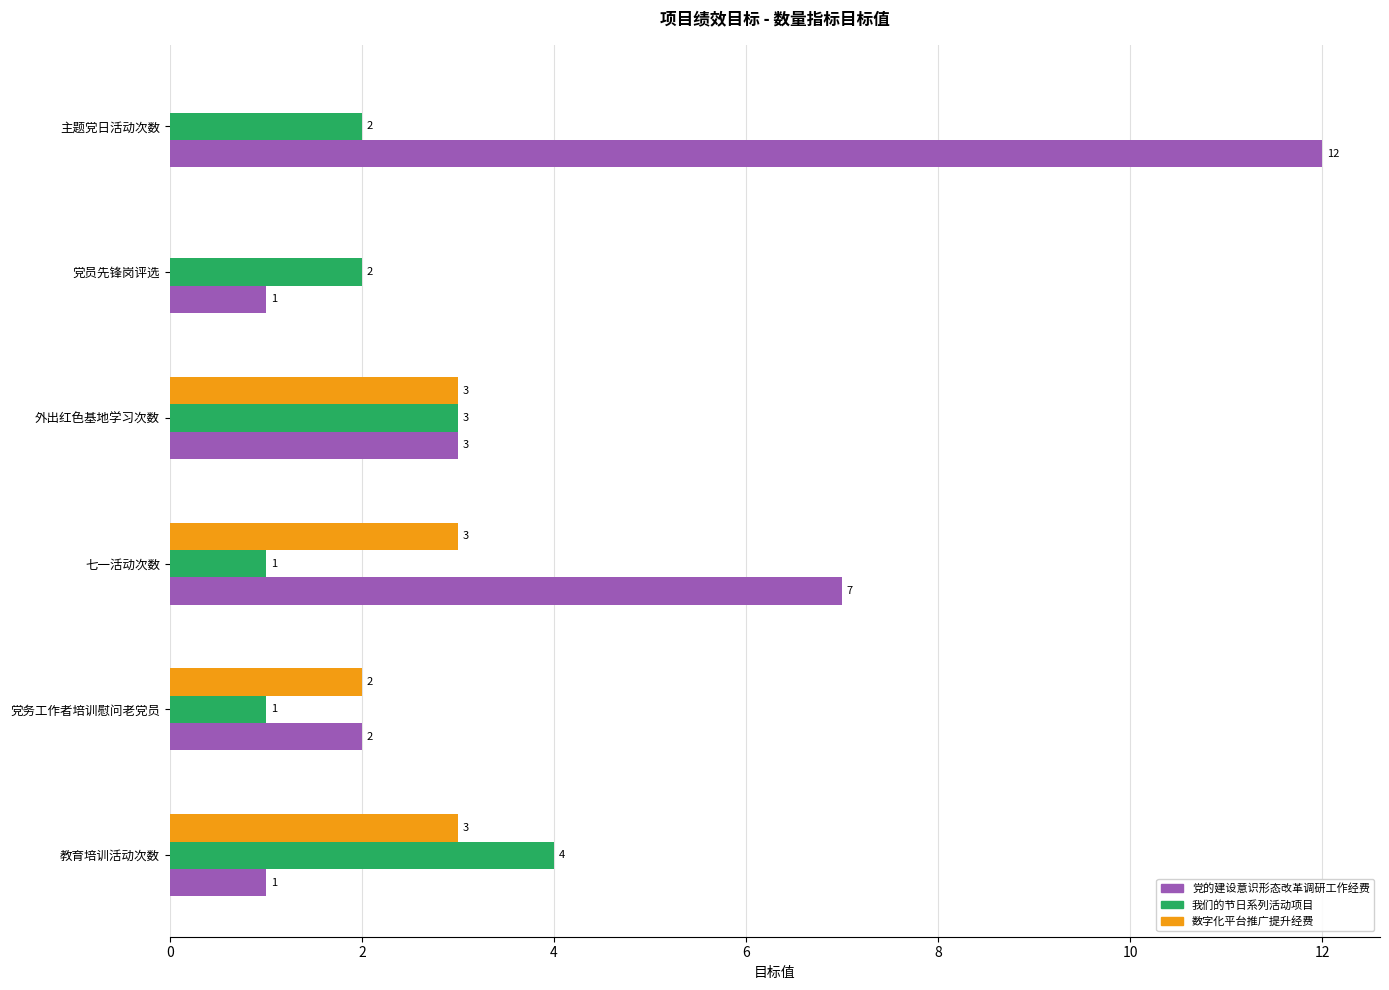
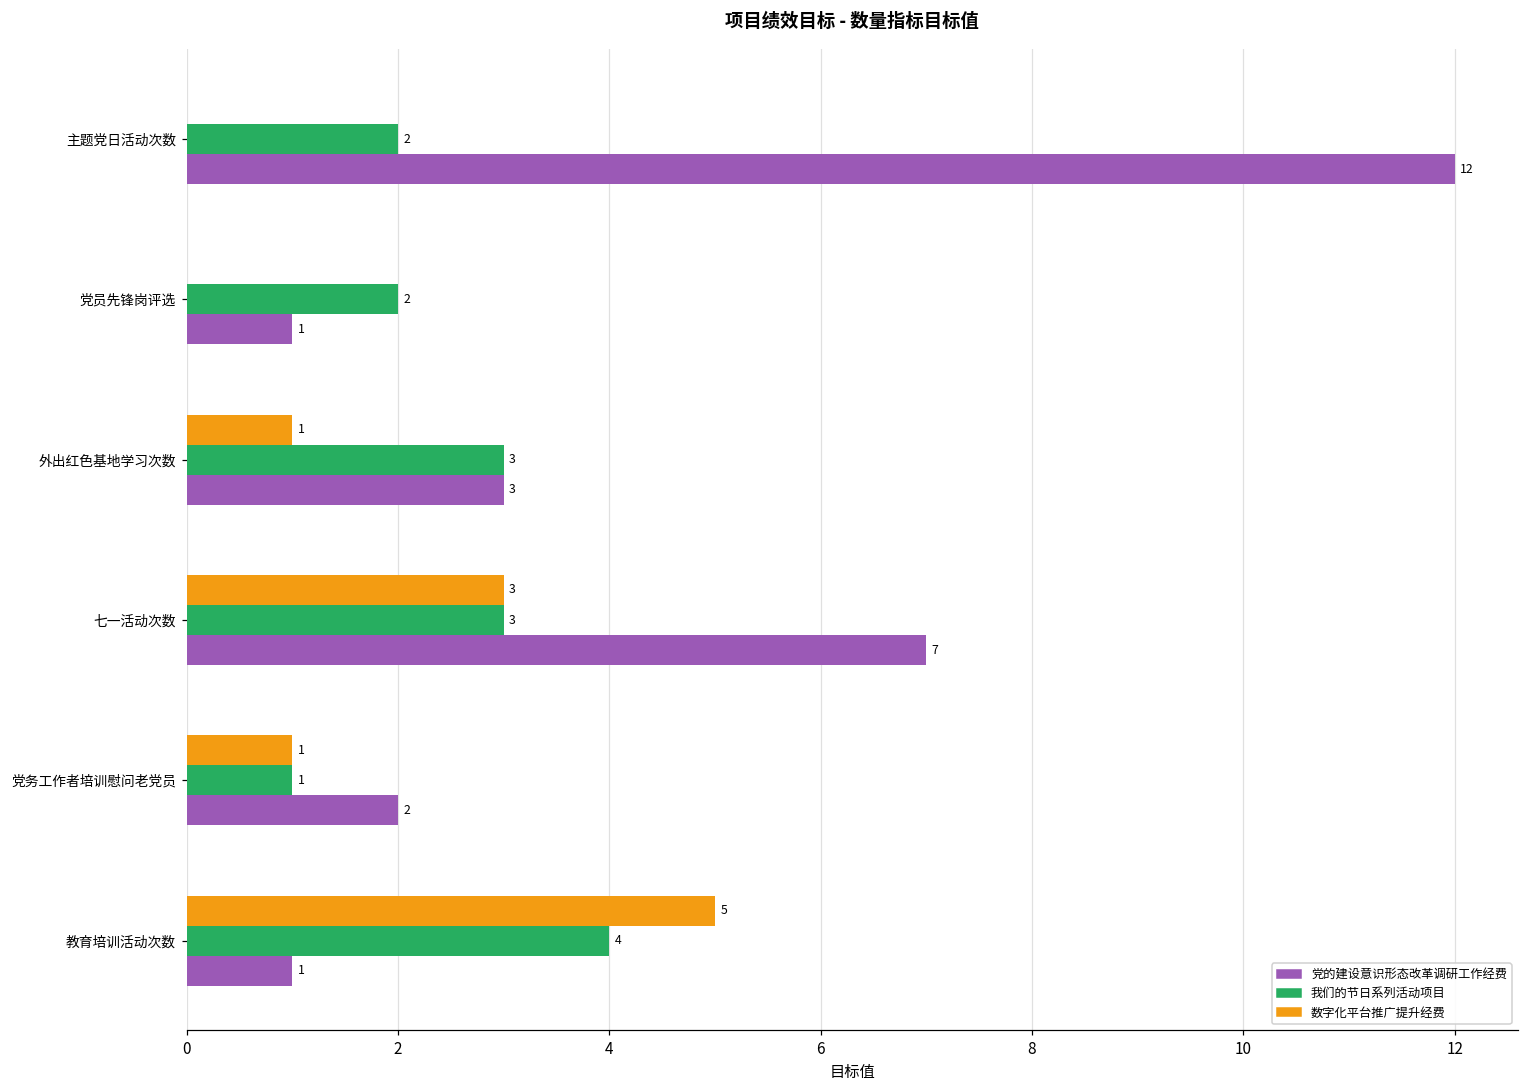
数字化平台推广提升经费, 外出红色基地学习次数: 3 -> 1
我们的节日系列活动项目, 七一活动次数: 1 -> 3
数字化平台推广提升经费, 党务工作者培训慰问老党员: 2 -> 1
数字化平台推广提升经费, 教育培训活动次数: 3 -> 5
